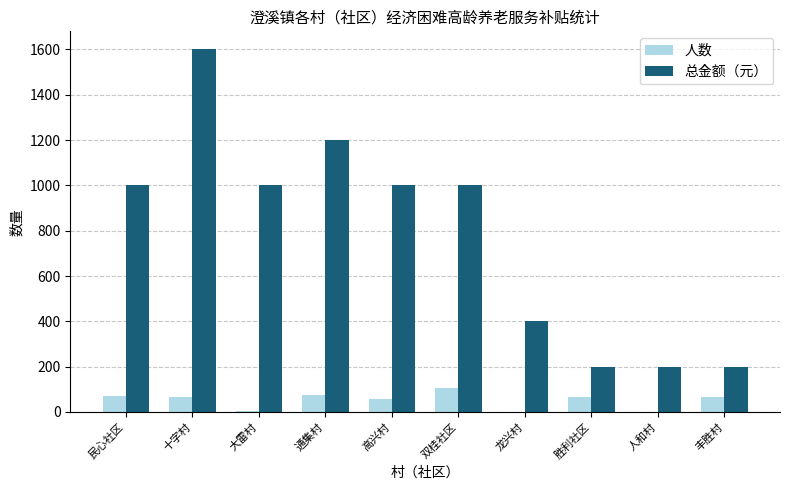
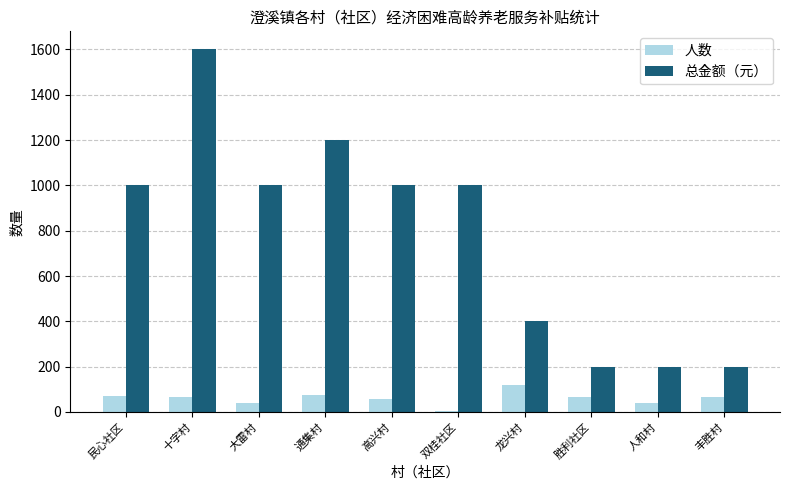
人数, 大雷村: 10 -> 40
人数, 双桂社区: 100 -> 10
人数, 龙兴村: 0 -> 120
人数, 人和村: 0 -> 40
